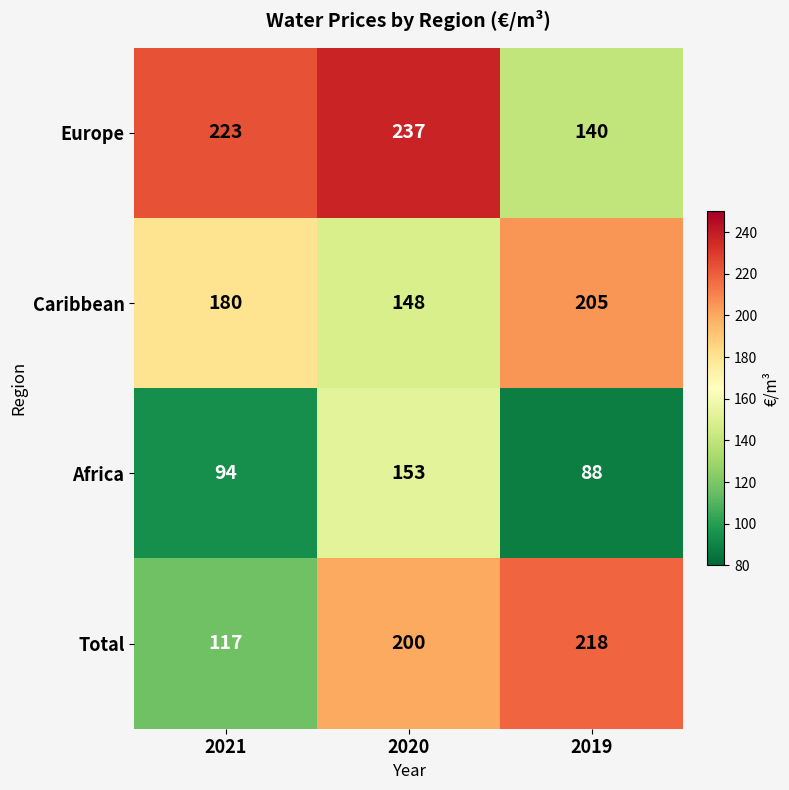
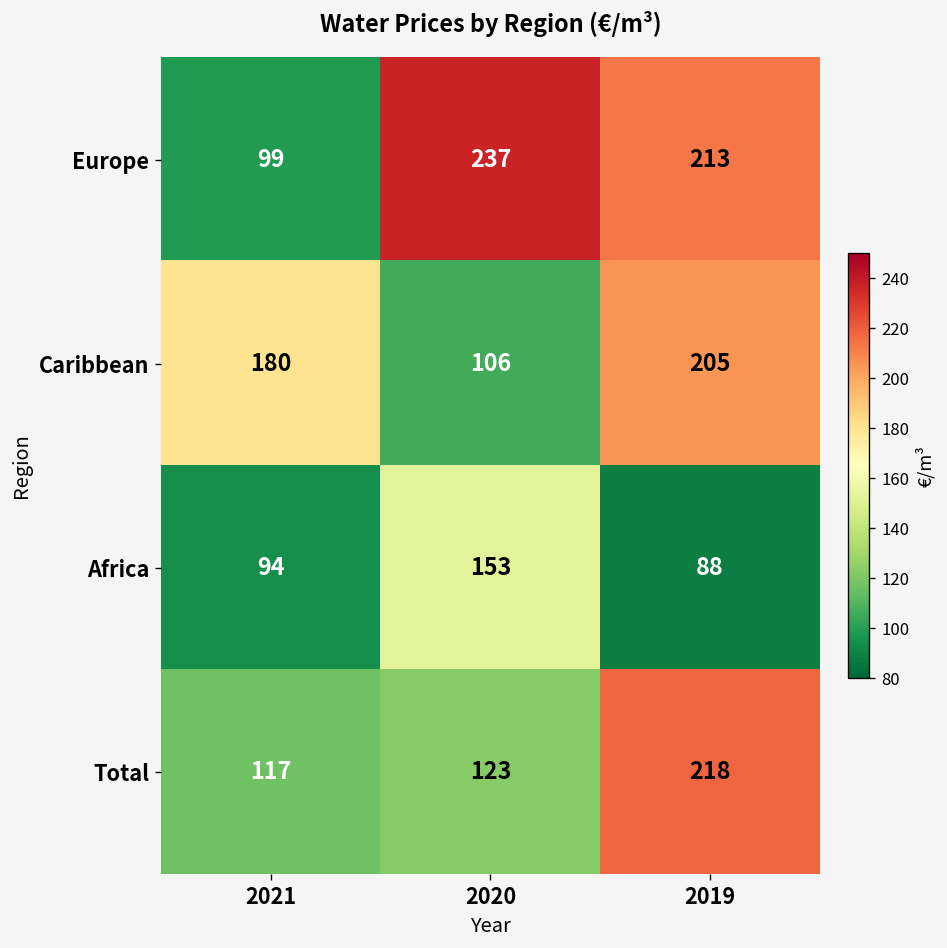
Europe, 2021: 223 -> 99
Europe, 2019: 140 -> 213
Caribbean, 2020: 148 -> 106
Total, 2020: 200 -> 123
